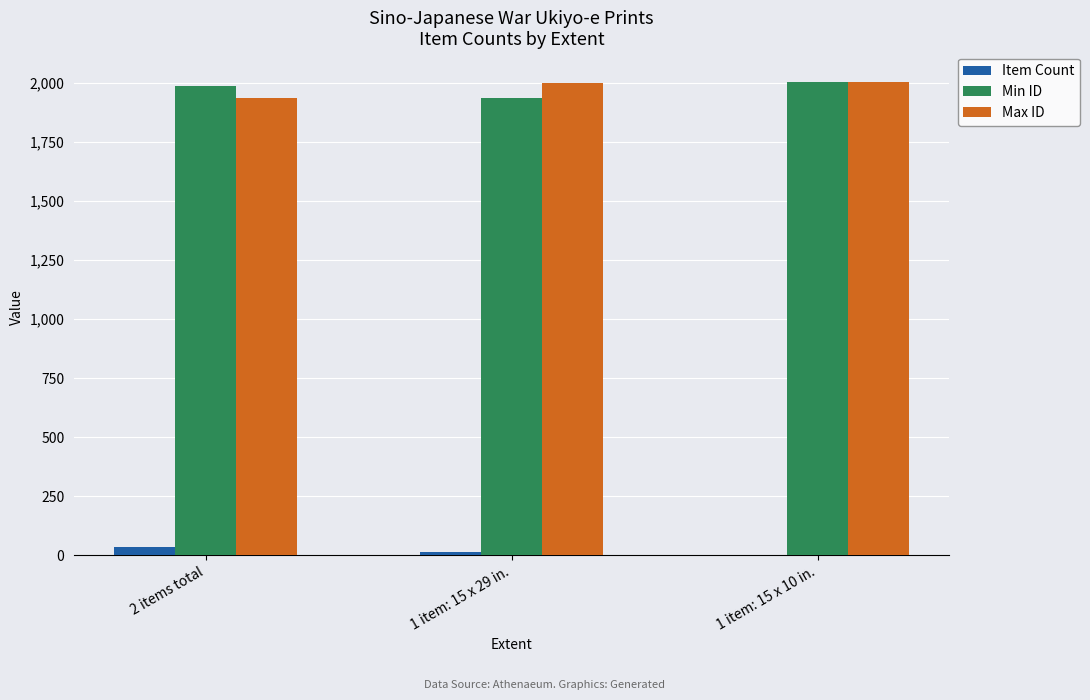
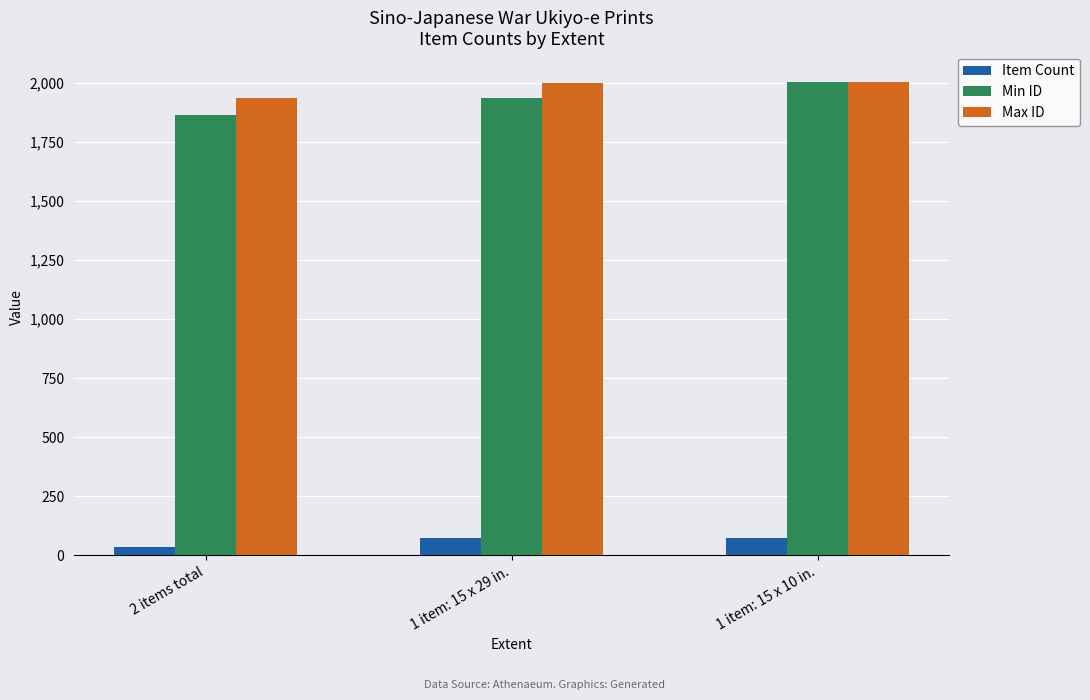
Min ID, 2 items total: 1,990 -> 1,870
Item Count, 1 item: 15 x 29 in.: 20 -> 70
Item Count, 1 item: 15 x 10 in.: 0 -> 70
